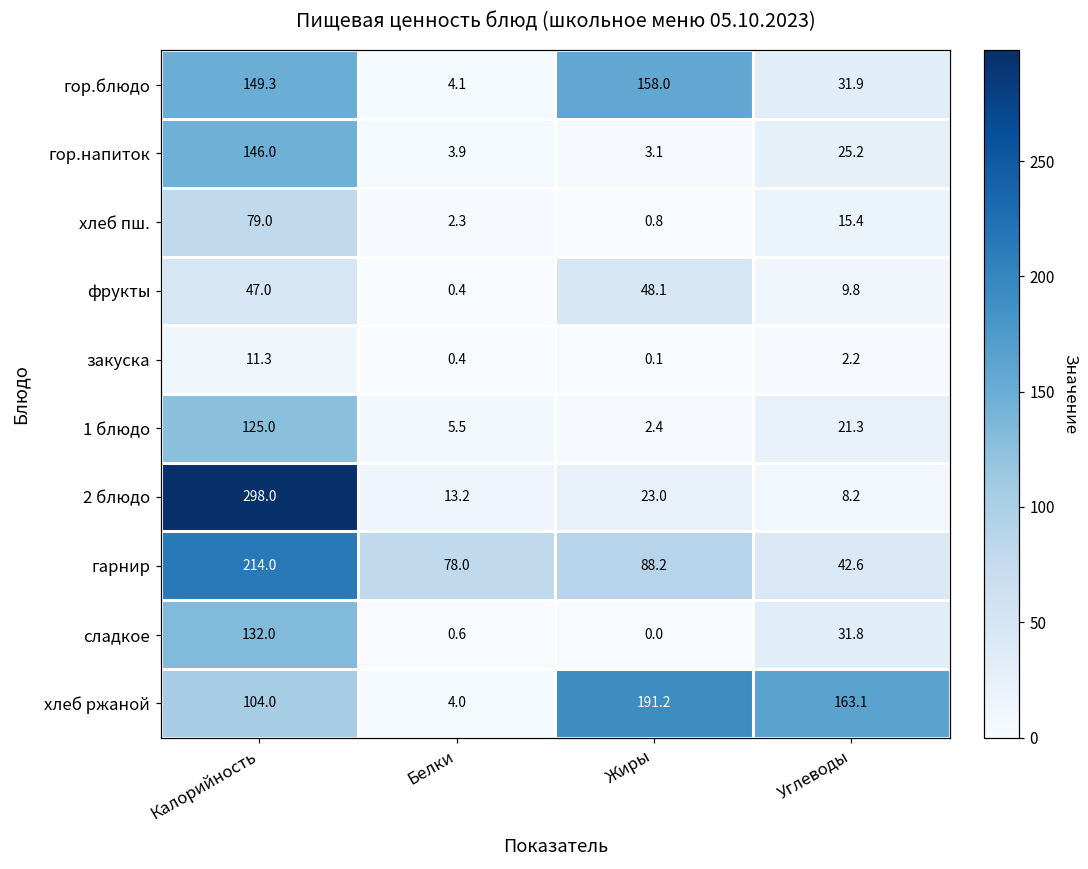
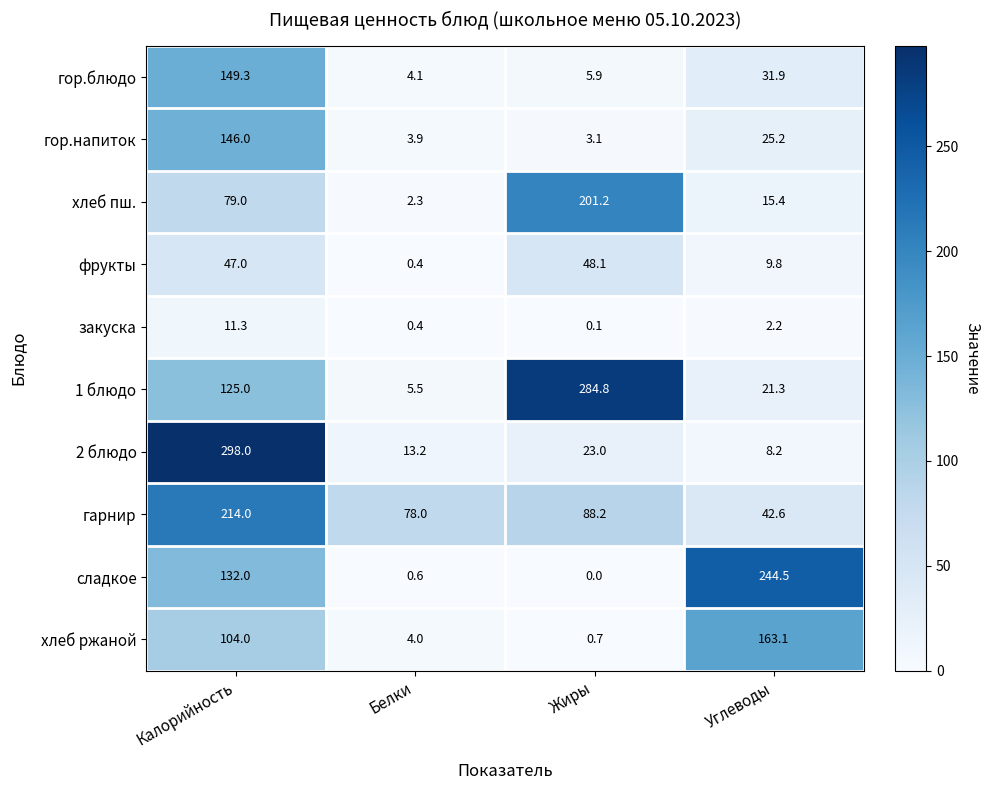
гор.блюдо, Жиры: 158.0 -> 5.9
хлеб пш., Жиры: 0.8 -> 201.2
1 блюдо, Жиры: 2.4 -> 284.8
сладкое, Углеводы: 31.8 -> 244.5
хлеб ржаной, Жиры: 191.2 -> 0.7
